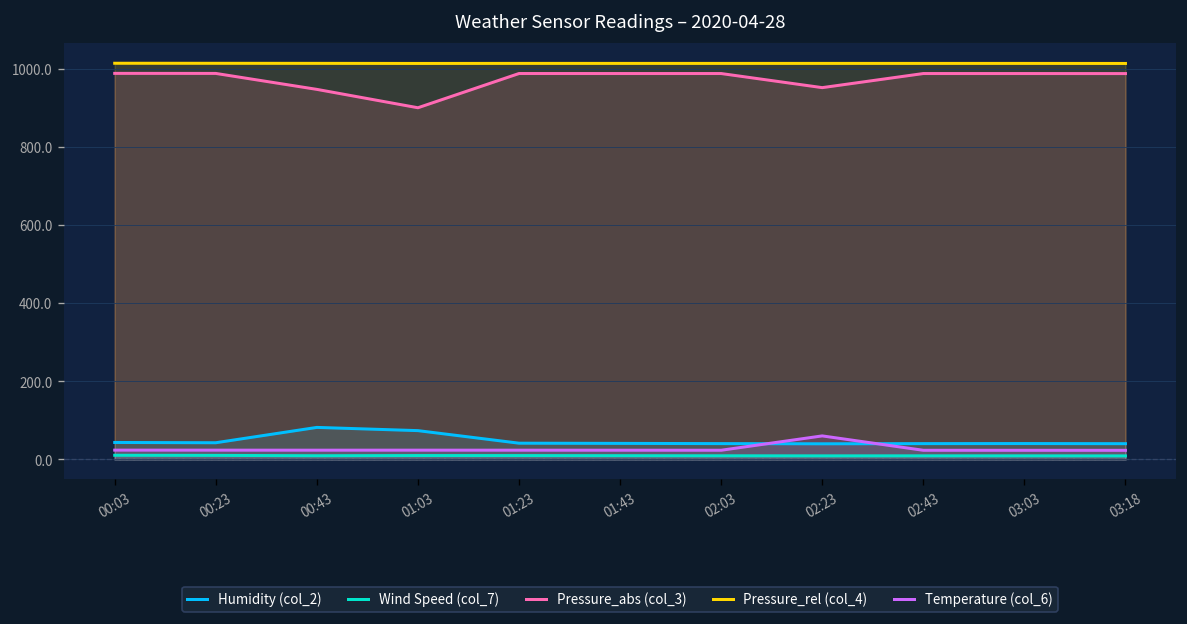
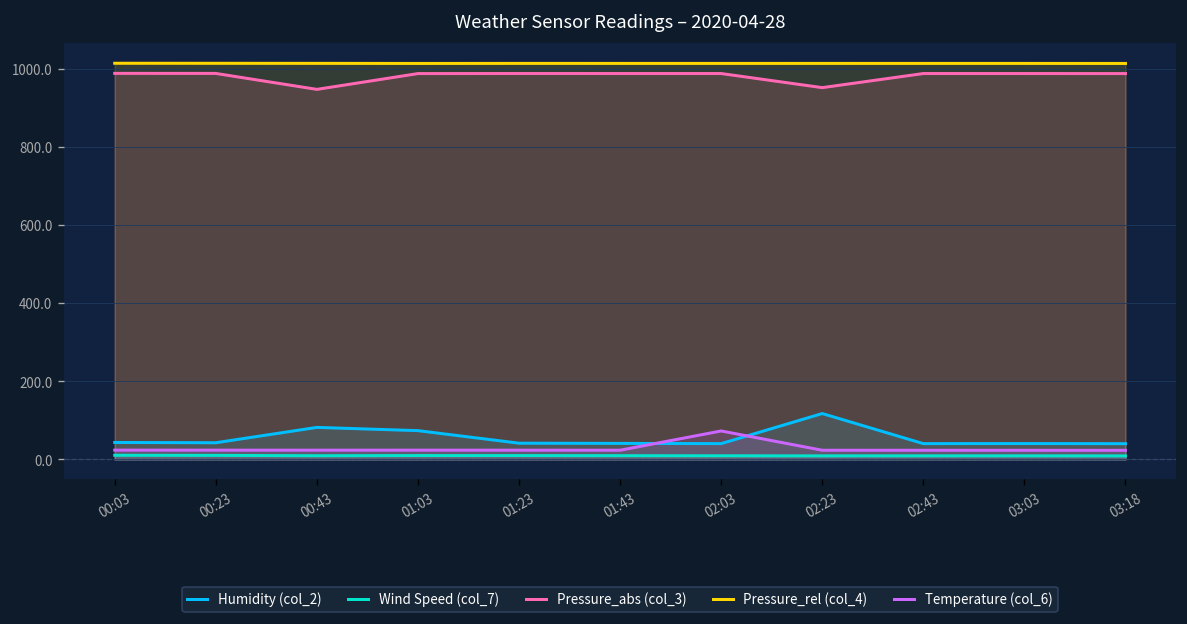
Pressure_abs (col_3), 01:03: 900 -> 990
Temperature (col_6), 02:03: 20 -> 70
Humidity (col_2), 02:23: 40 -> 120
Temperature (col_6), 02:23: 60 -> 20
